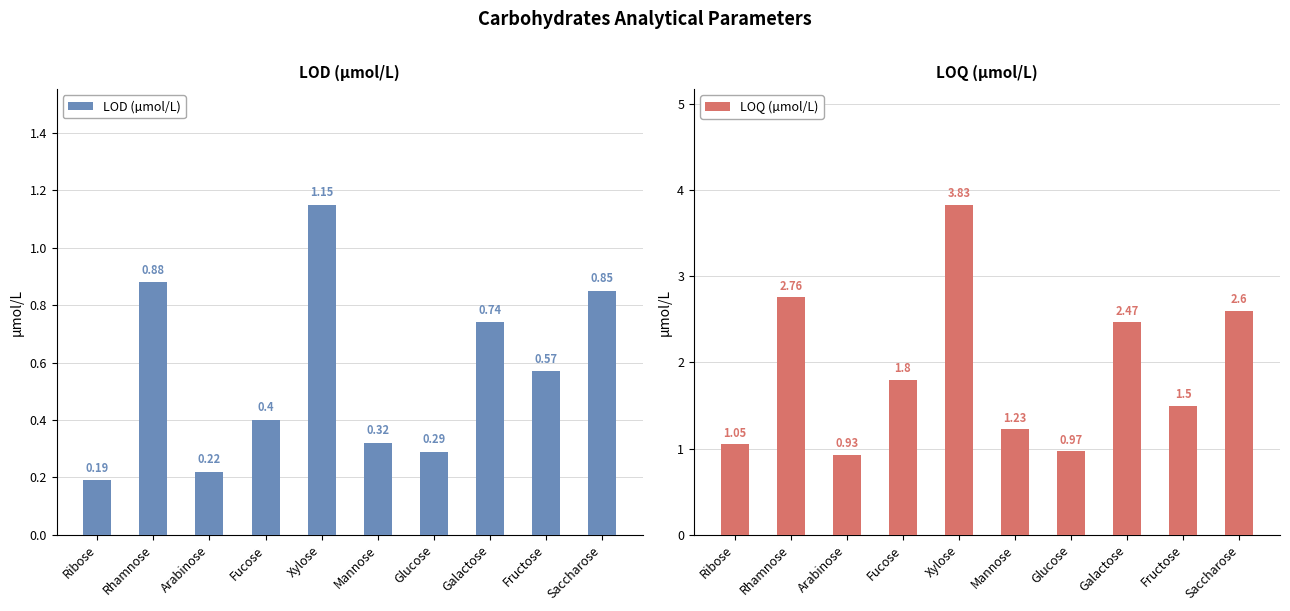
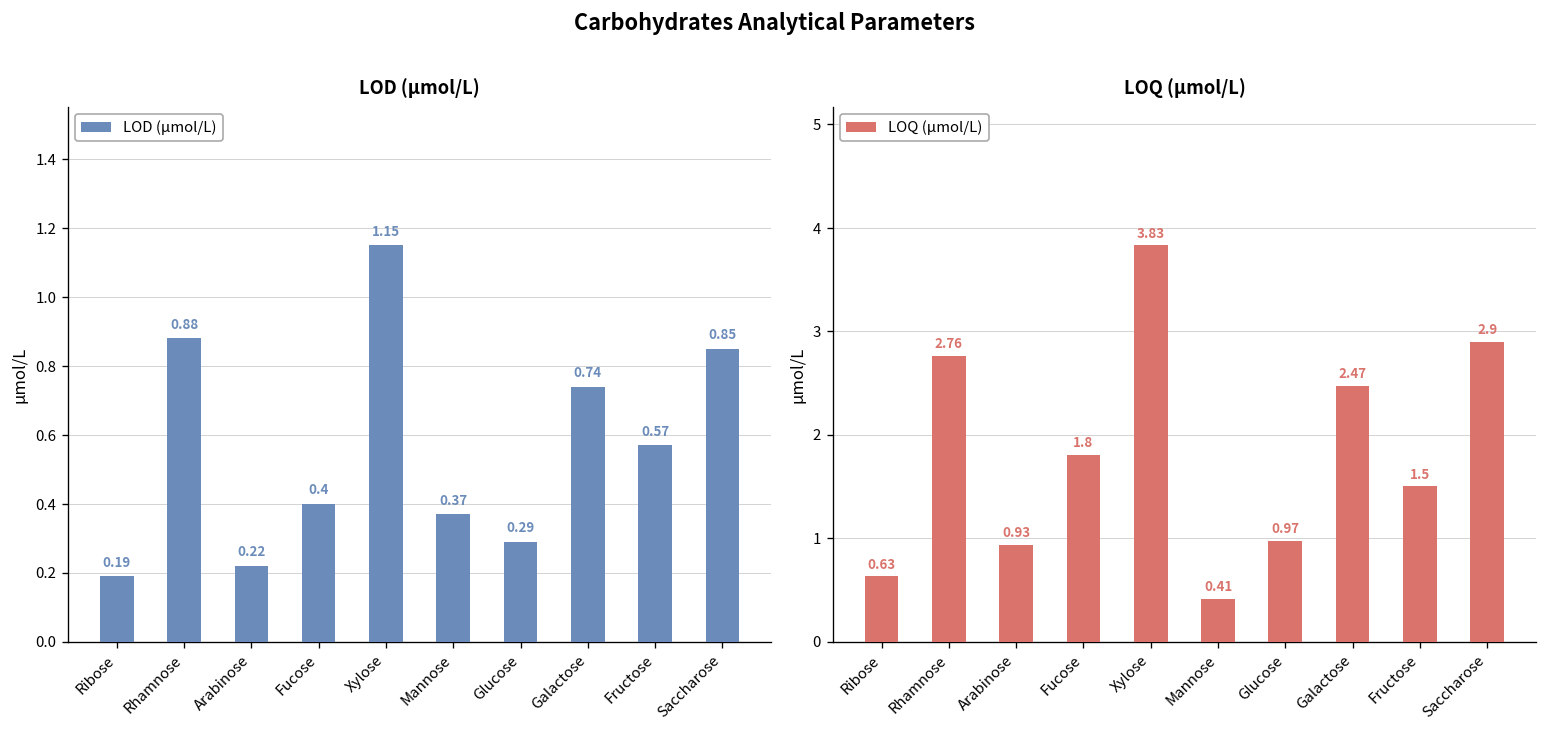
LOD (µmol/L), Mannose: 0.32 -> 0.37
LOQ (µmol/L), Ribose: 1.05 -> 0.63
LOQ (µmol/L), Mannose: 1.23 -> 0.41
LOQ (µmol/L), Saccharose: 2.6 -> 2.9
